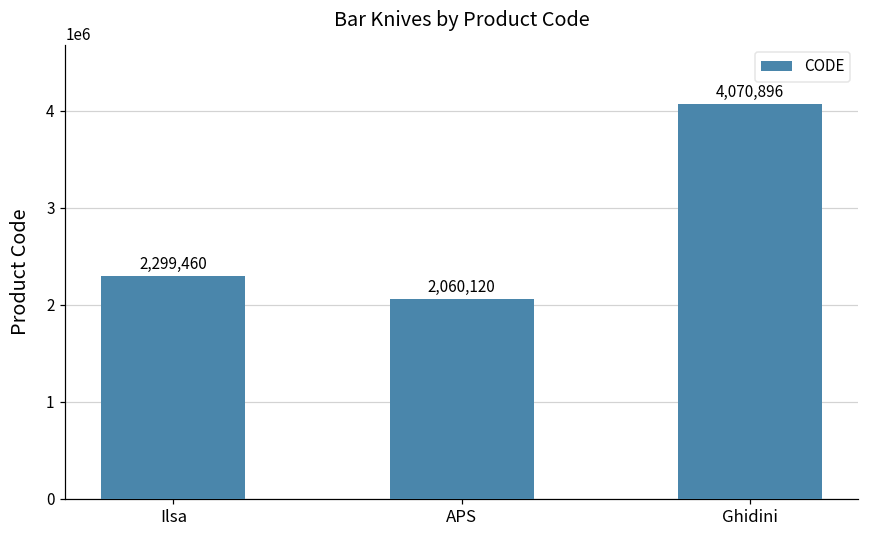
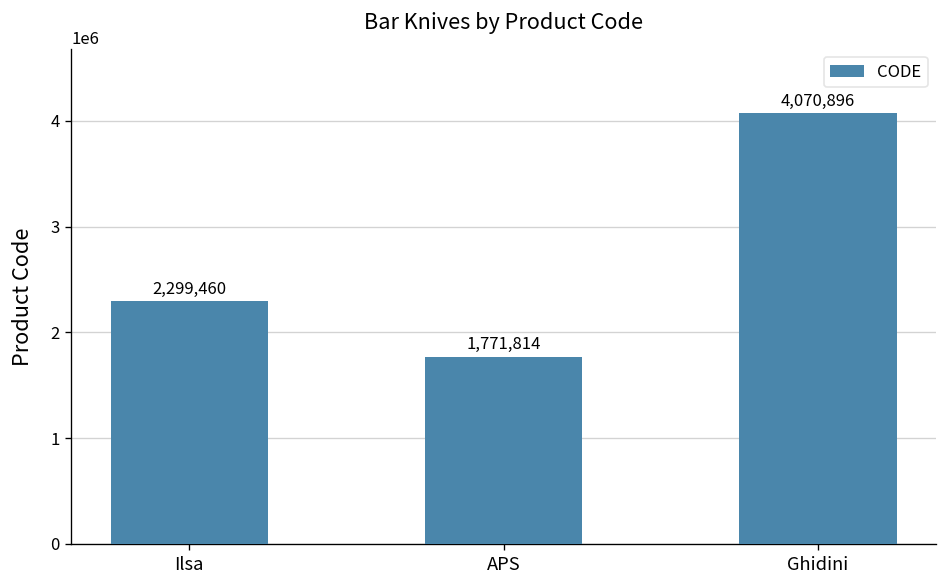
APS: 2,060,120 -> 1,771,814
